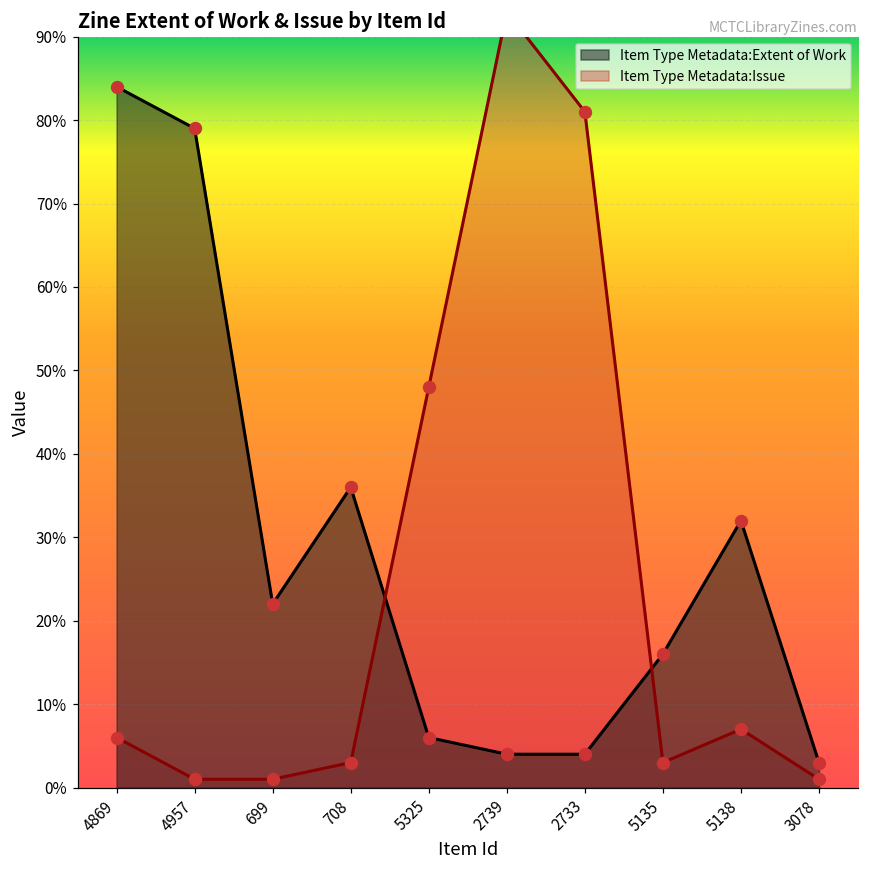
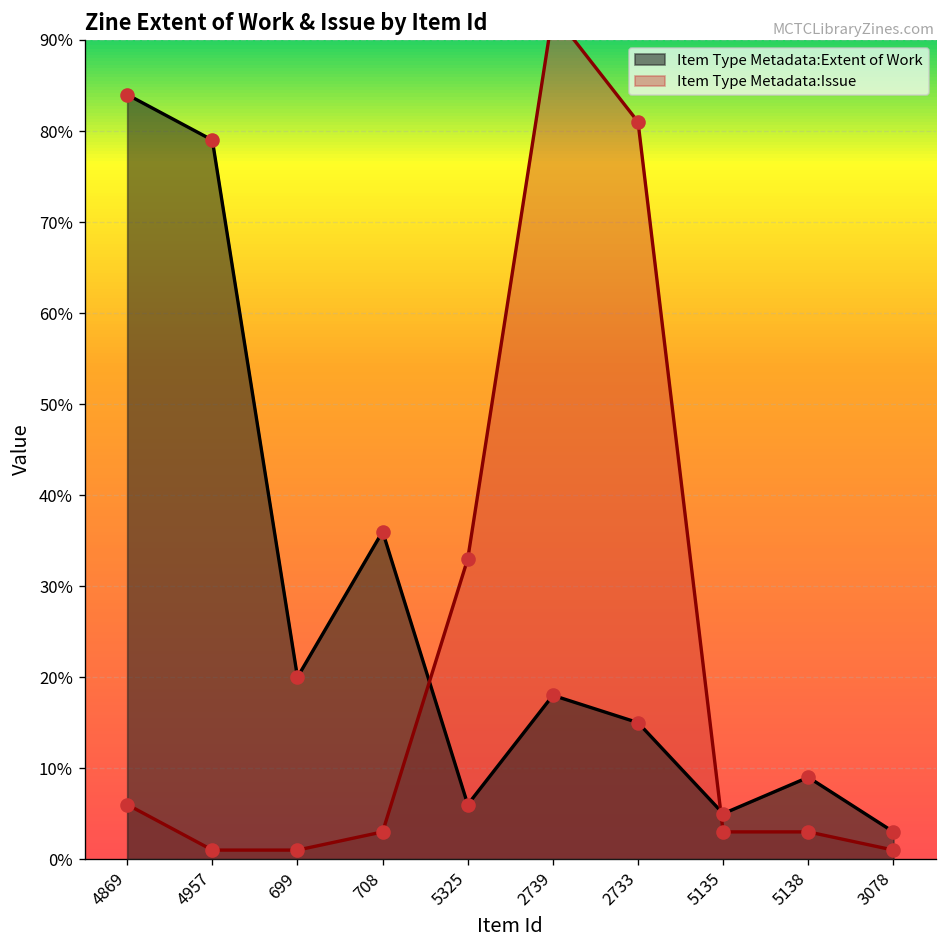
Item Type Metadata:Extent of Work, 699: 22% -> 20%
Item Type Metadata:Issue, 5325: 48% -> 33%
Item Type Metadata:Extent of Work, 2739: 4% -> 18%
Item Type Metadata:Extent of Work, 2733: 4% -> 15%
Item Type Metadata:Extent of Work, 5135: 16% -> 5%
Item Type Metadata:Extent of Work, 5138: 32% -> 9%
Item Type Metadata:Issue, 5138: 7% -> 3%
